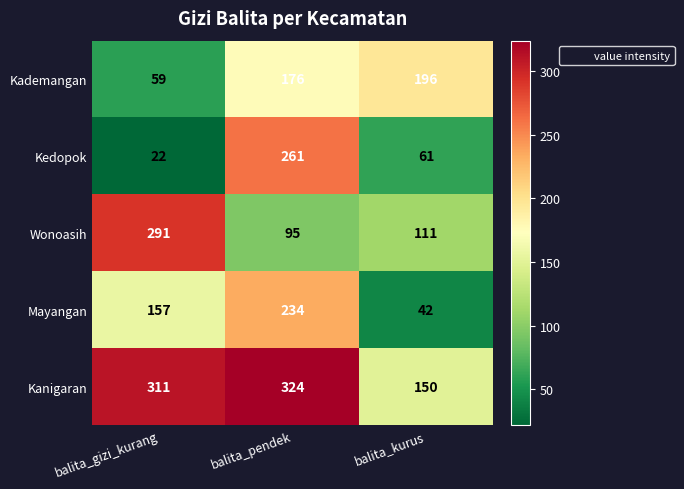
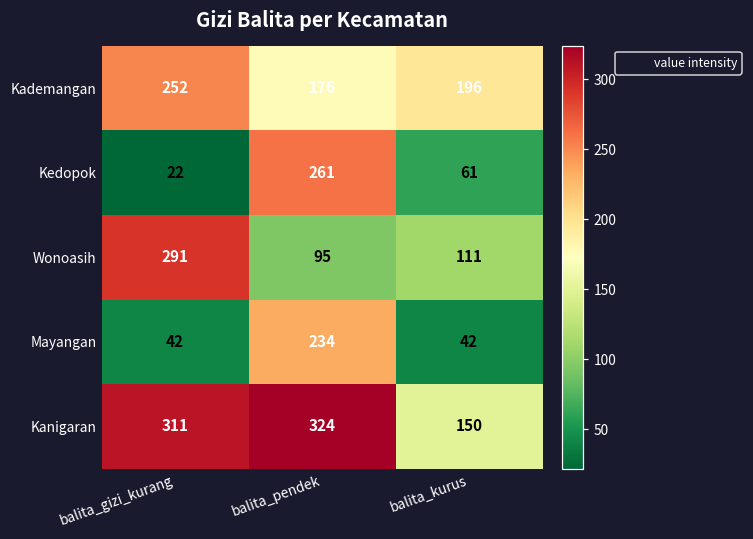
Kademangan, balita_gizi_kurang: 59 -> 252
Mayangan, balita_gizi_kurang: 157 -> 42
